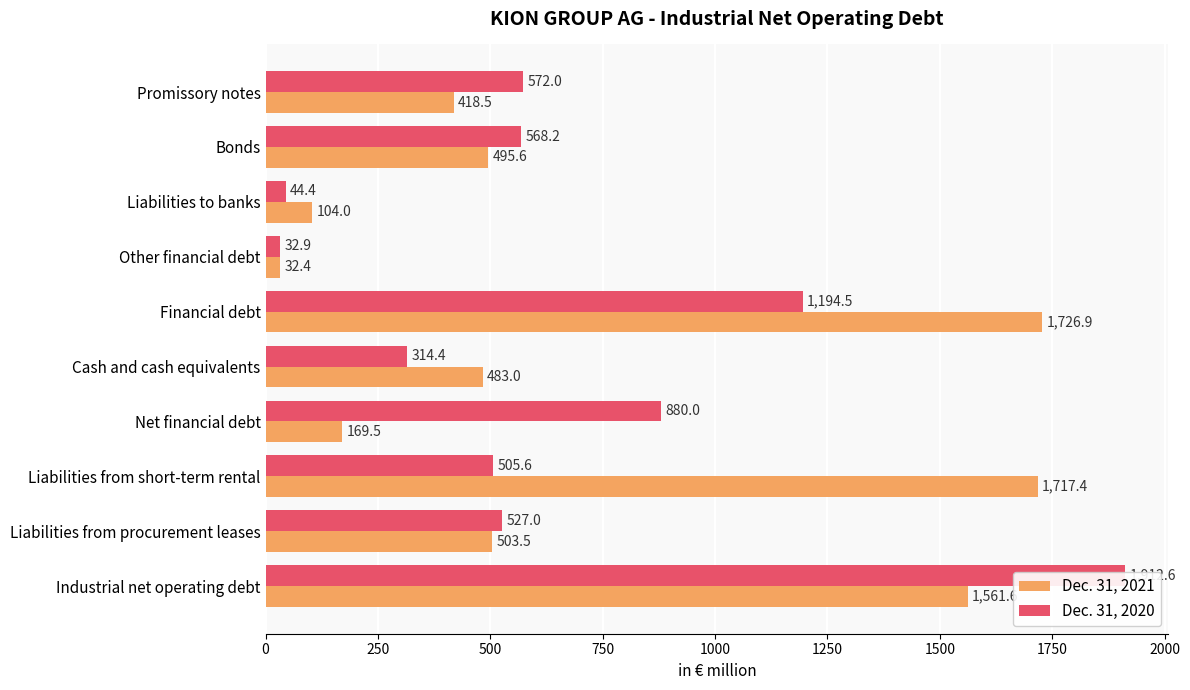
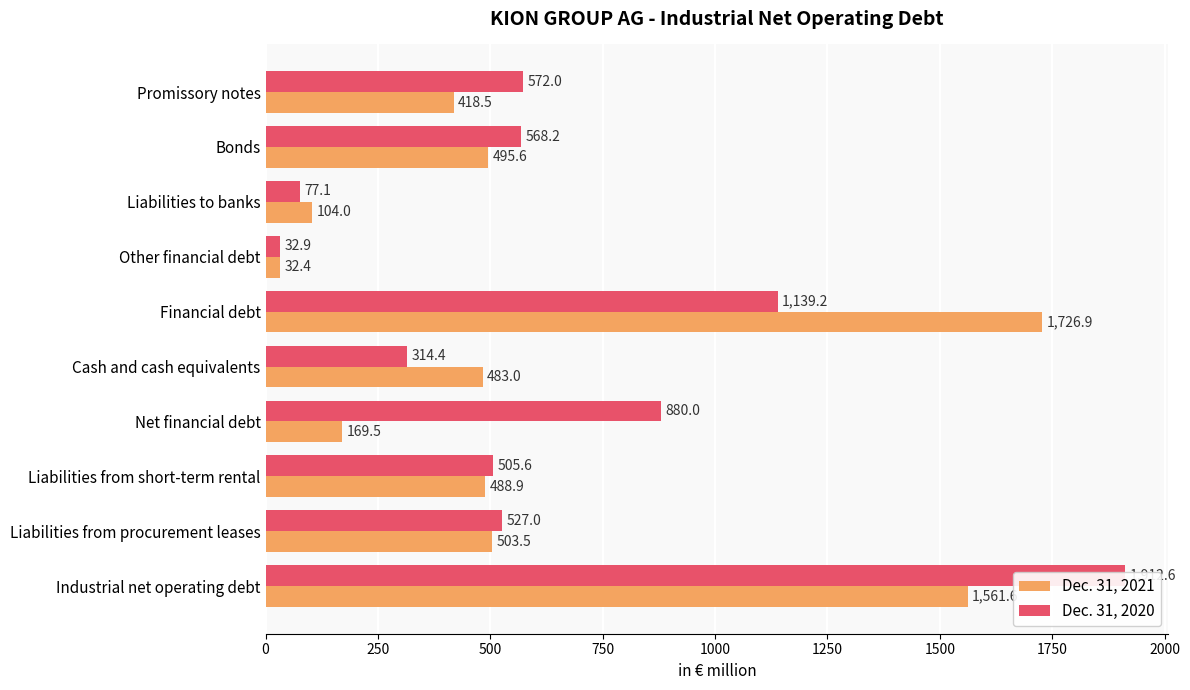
Dec. 31, 2020, Liabilities to banks: 44.4 -> 77.1
Dec. 31, 2020, Financial debt: 1,194.5 -> 1,139.2
Dec. 31, 2021, Liabilities from short-term rental: 1,717.4 -> 488.9
